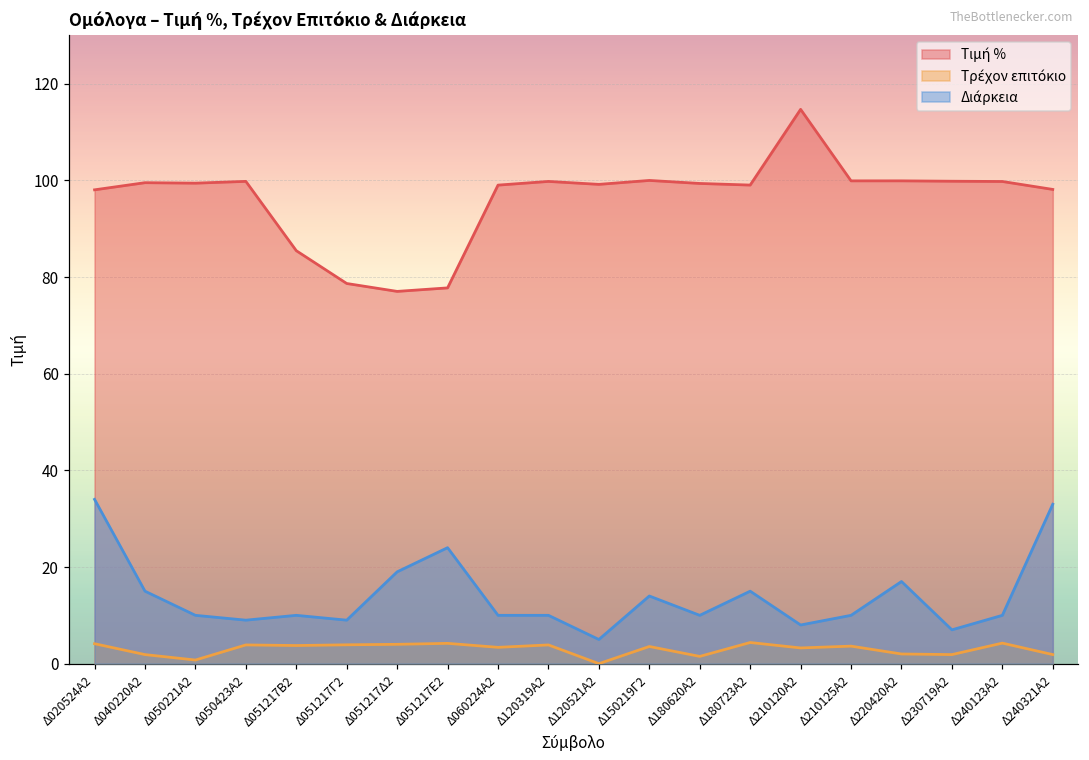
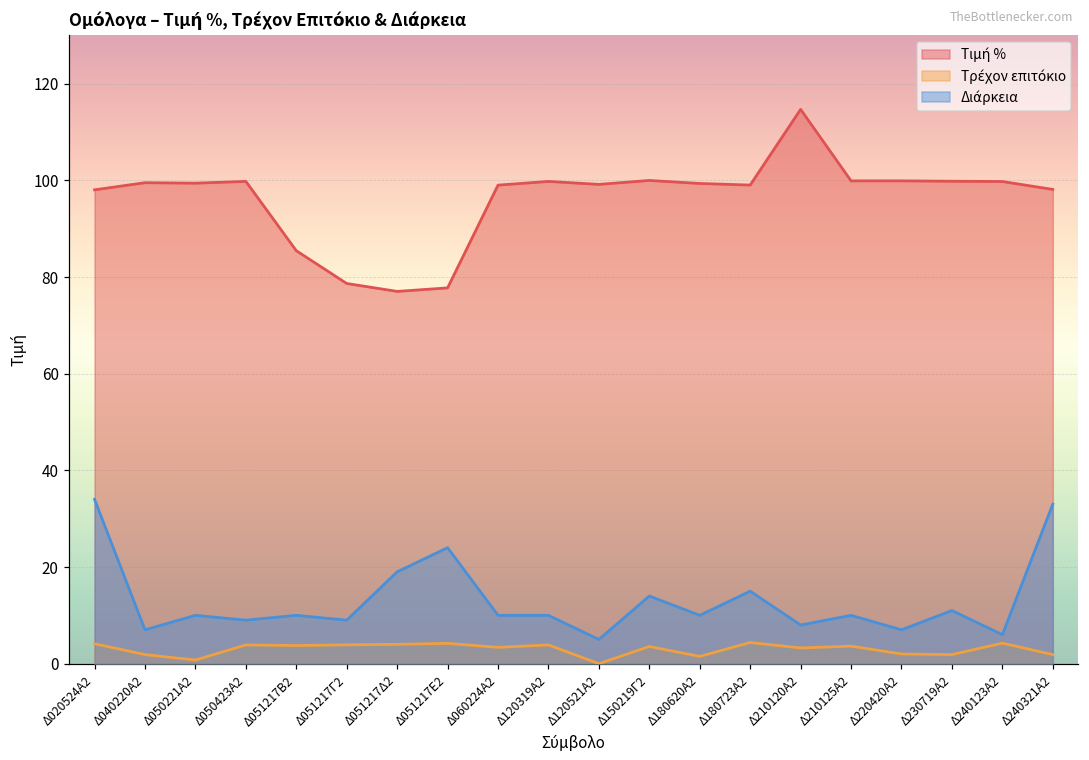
Διάρκεια, Δ040220Α2: 15 -> 7
Διάρκεια, Δ220420Α2: 17 -> 7
Διάρκεια, Δ230719Α2: 7 -> 11
Διάρκεια, Δ240123Α2: 10 -> 6
